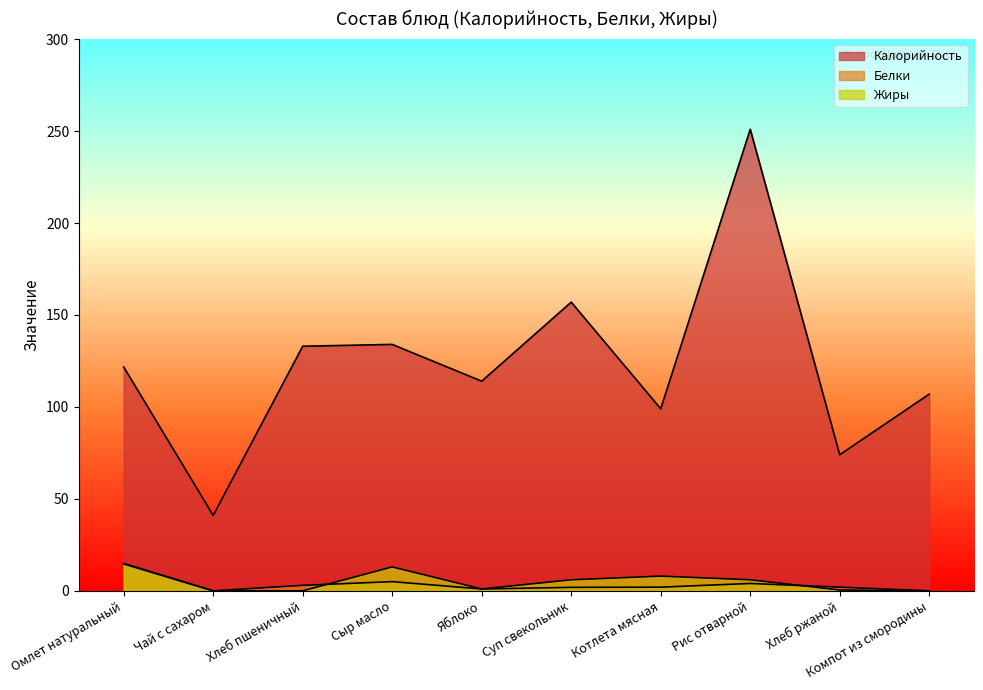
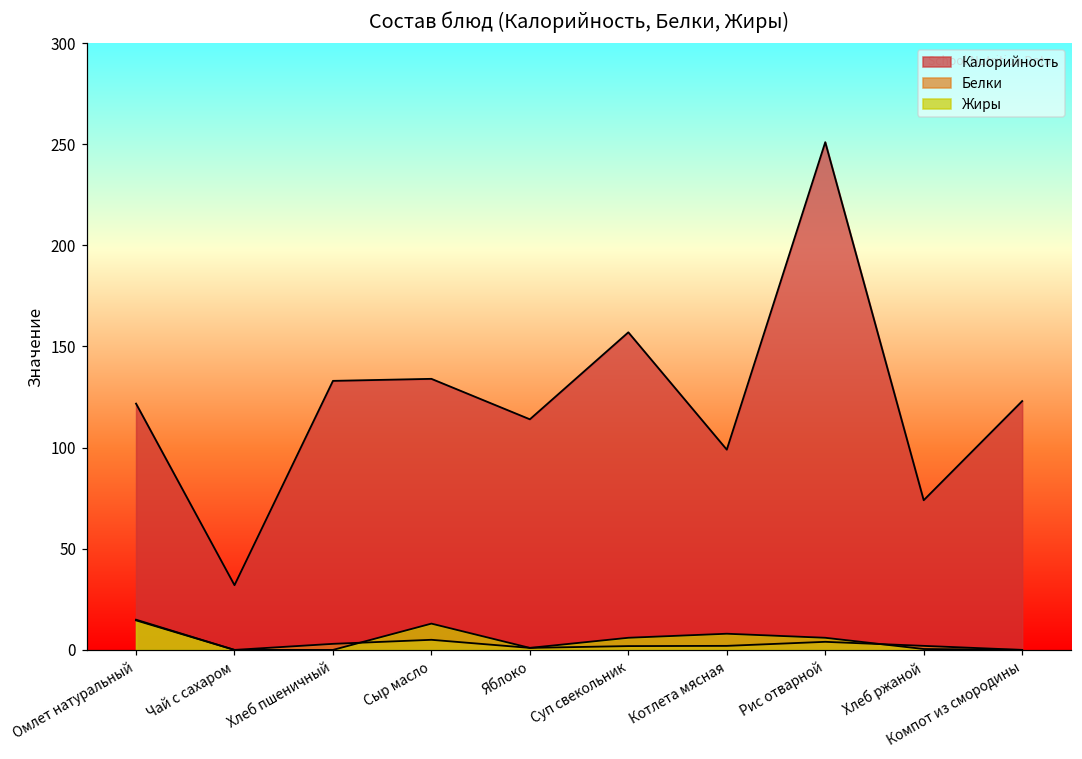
Калорийность, Чай с сахаром: 41 -> 32
Калорийность, Компот из смородины: 107 -> 123
